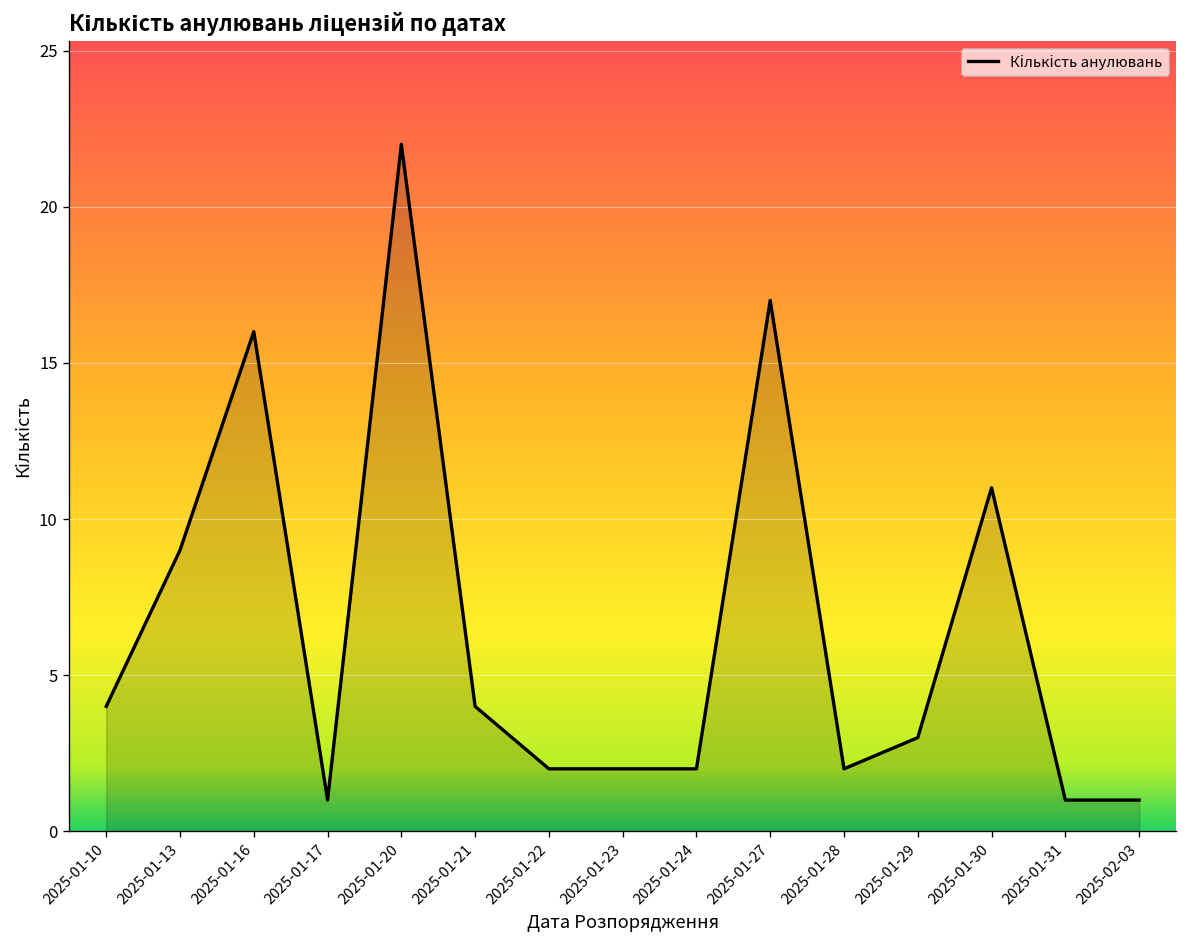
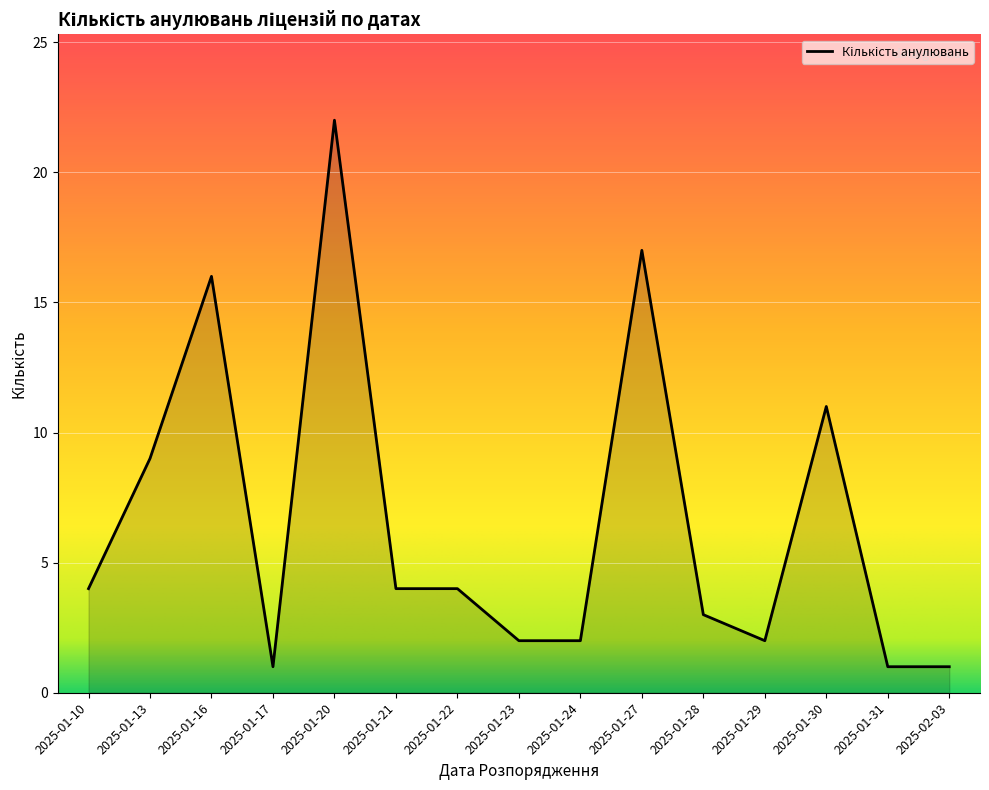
2025-01-22: 2 -> 4
2025-01-28: 2 -> 3
2025-01-29: 3 -> 2
